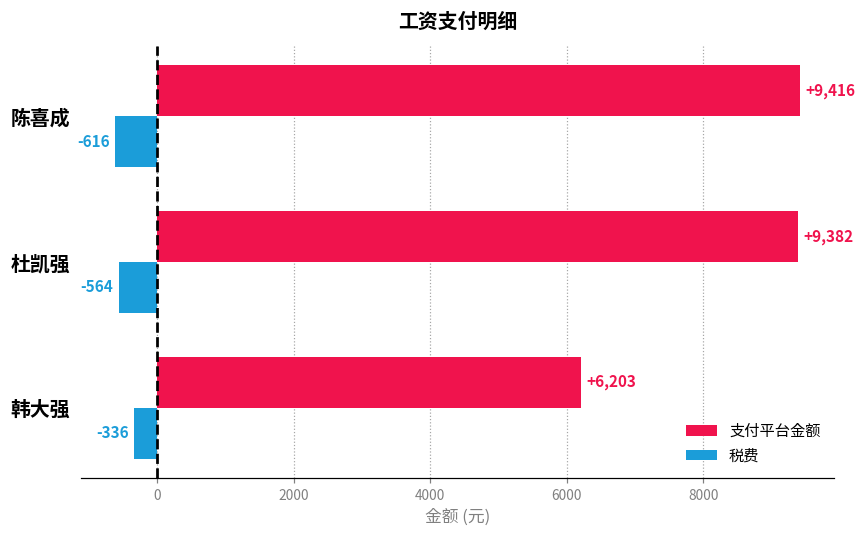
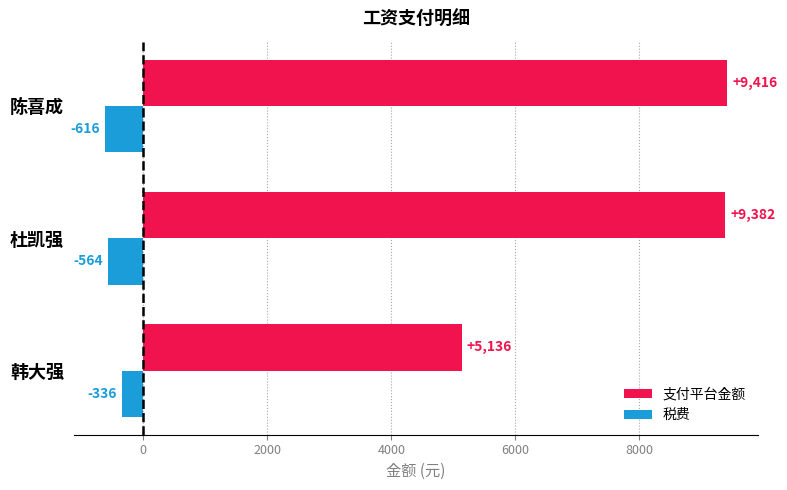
支付平台金额, 韩大强: +6,203 -> +5,136
